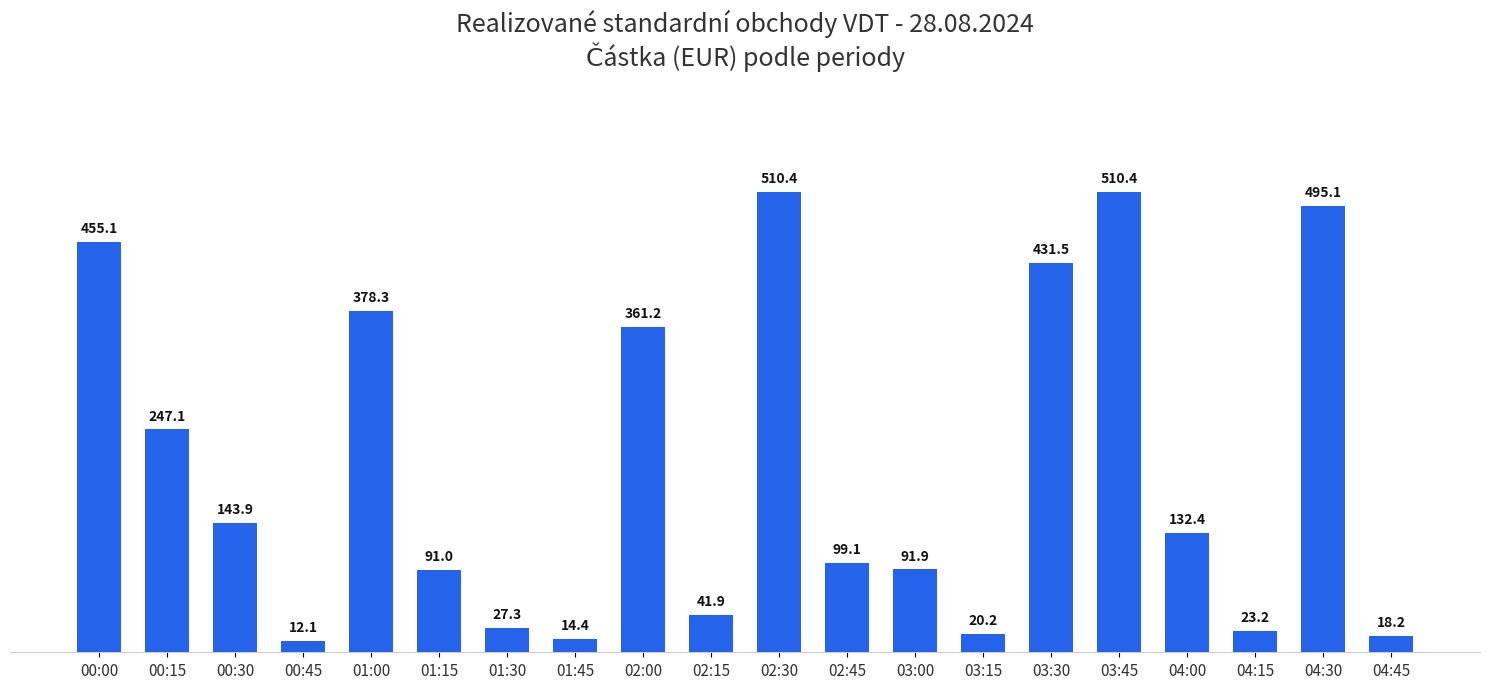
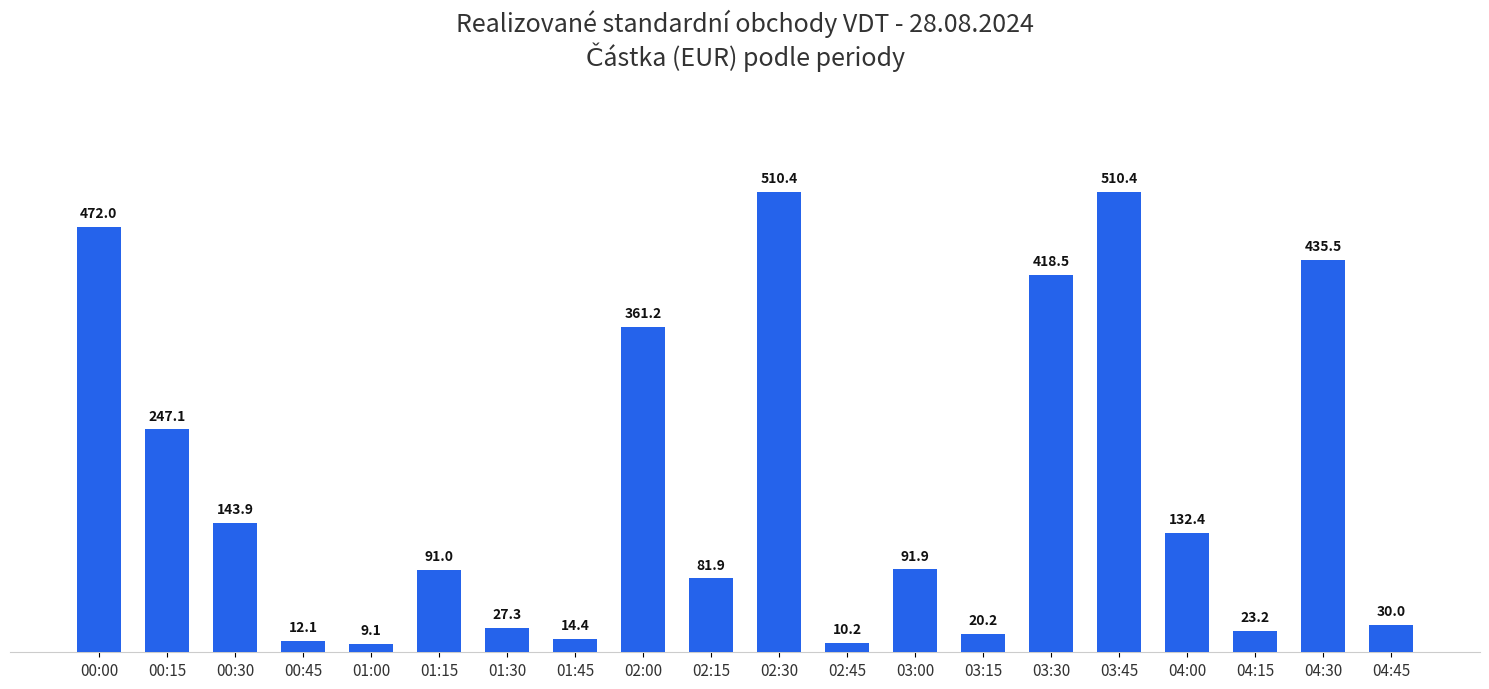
00:00: 455.1 -> 472.0
01:00: 378.3 -> 9.1
02:15: 41.9 -> 81.9
02:45: 99.1 -> 10.2
03:30: 431.5 -> 418.5
04:30: 495.1 -> 435.5
04:45: 18.2 -> 30.0
